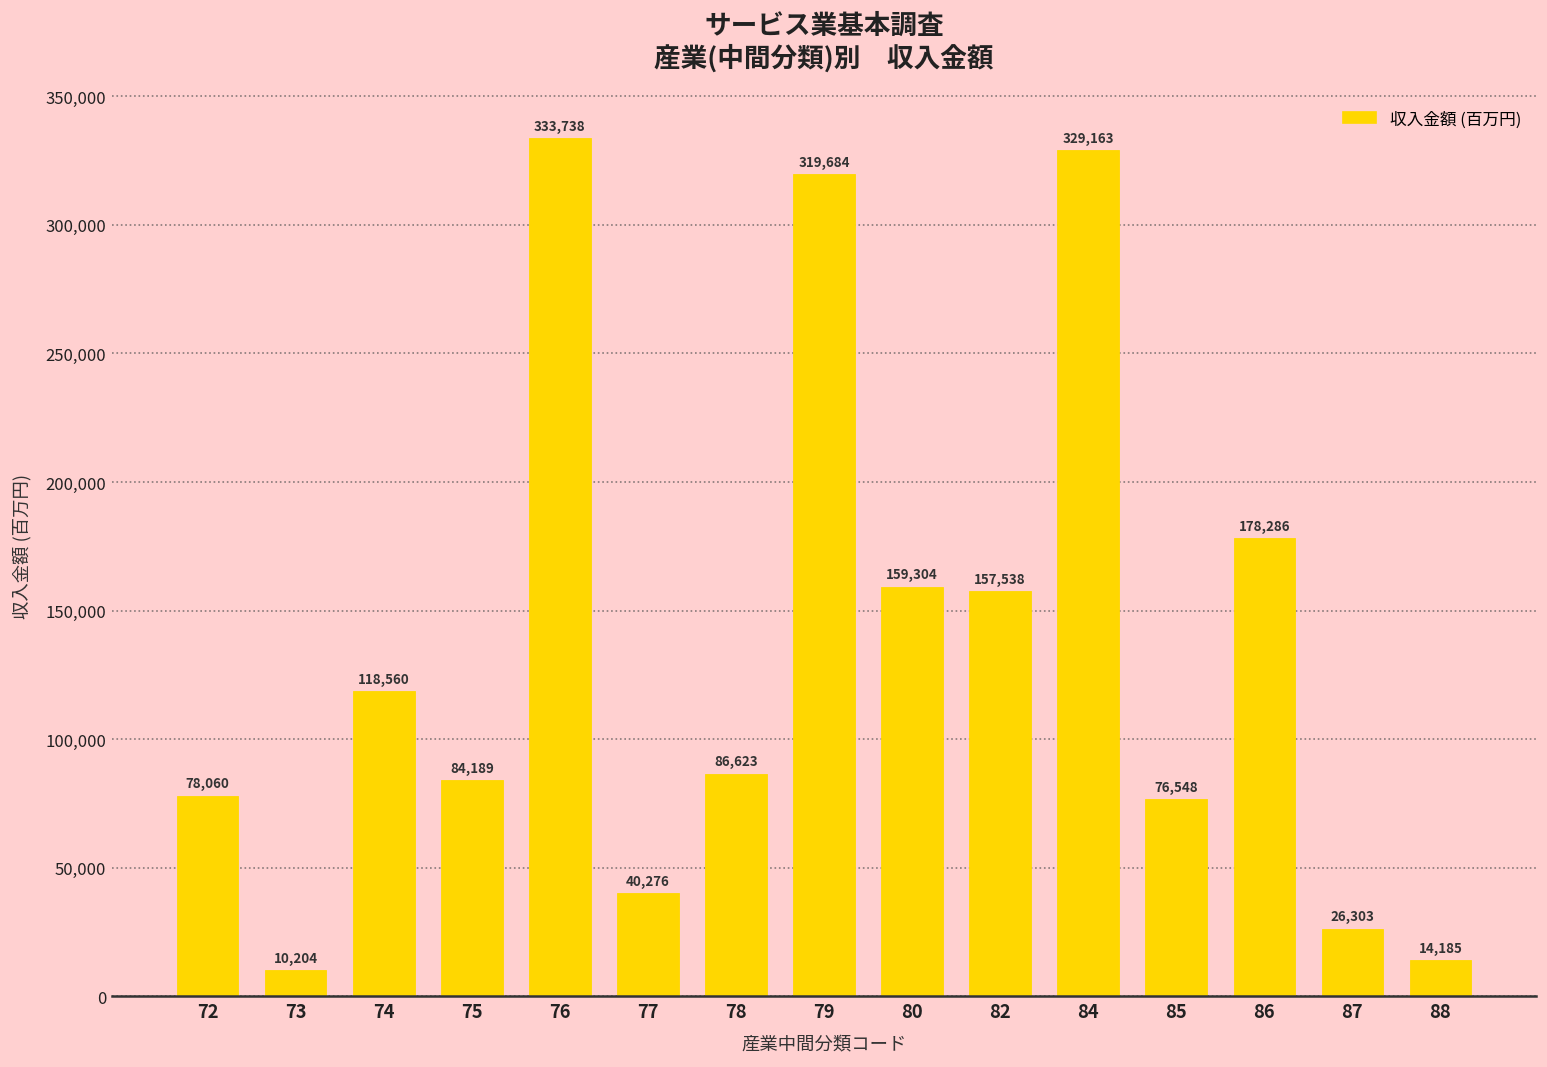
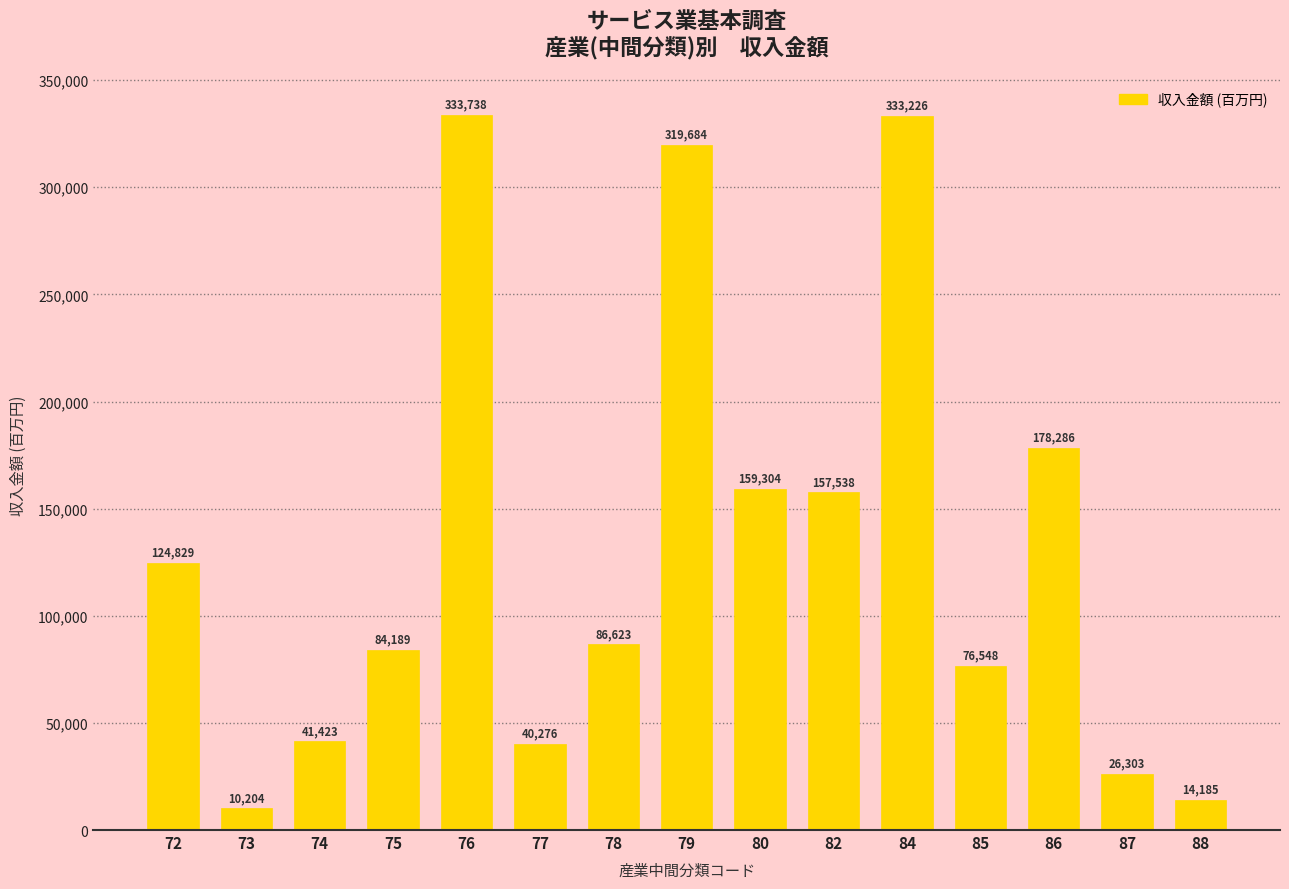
72: 78,060 -> 124,829
74: 118,560 -> 41,423
84: 329,163 -> 333,226
